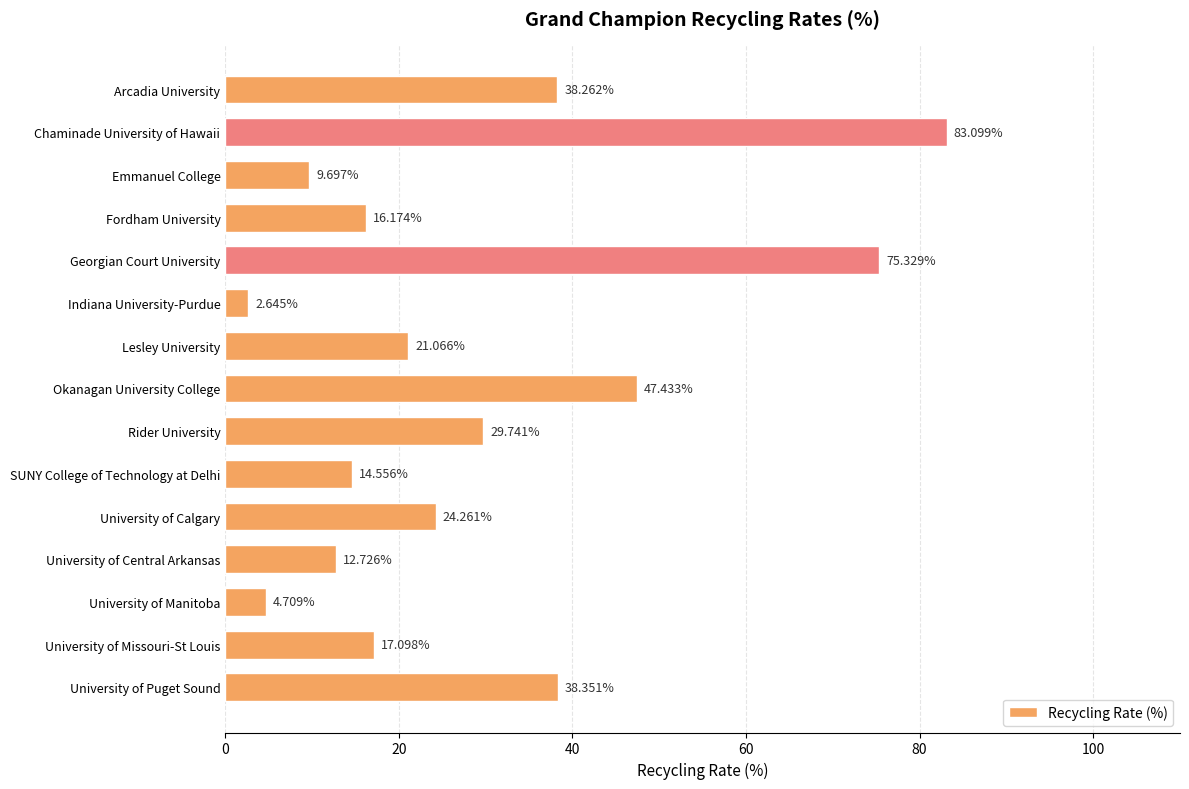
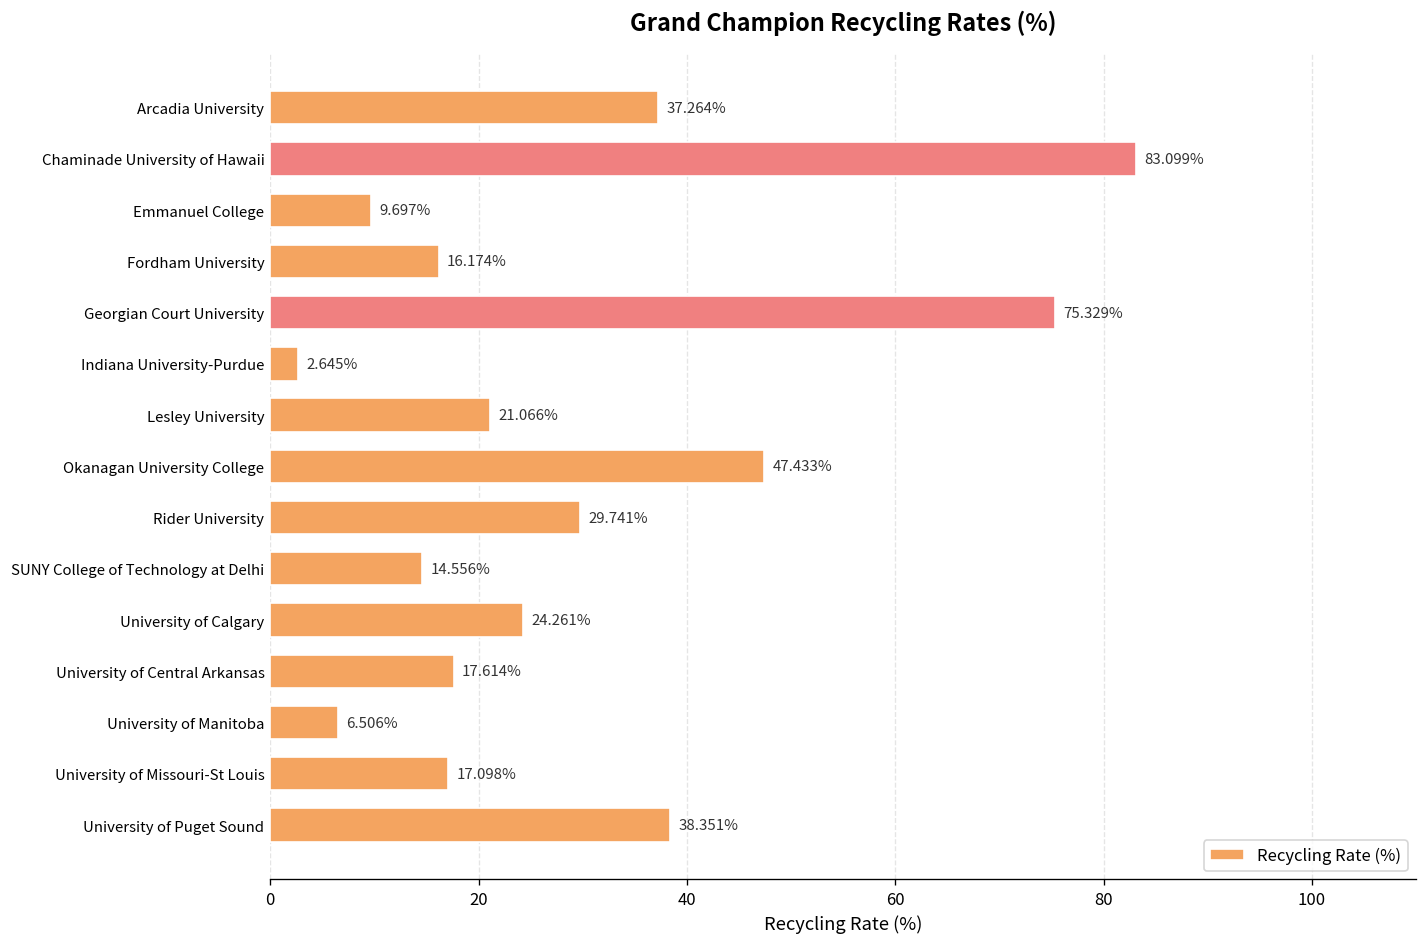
Arcadia University: 38.262% -> 37.264%
University of Central Arkansas: 12.726% -> 17.614%
University of Manitoba: 4.709% -> 6.506%
